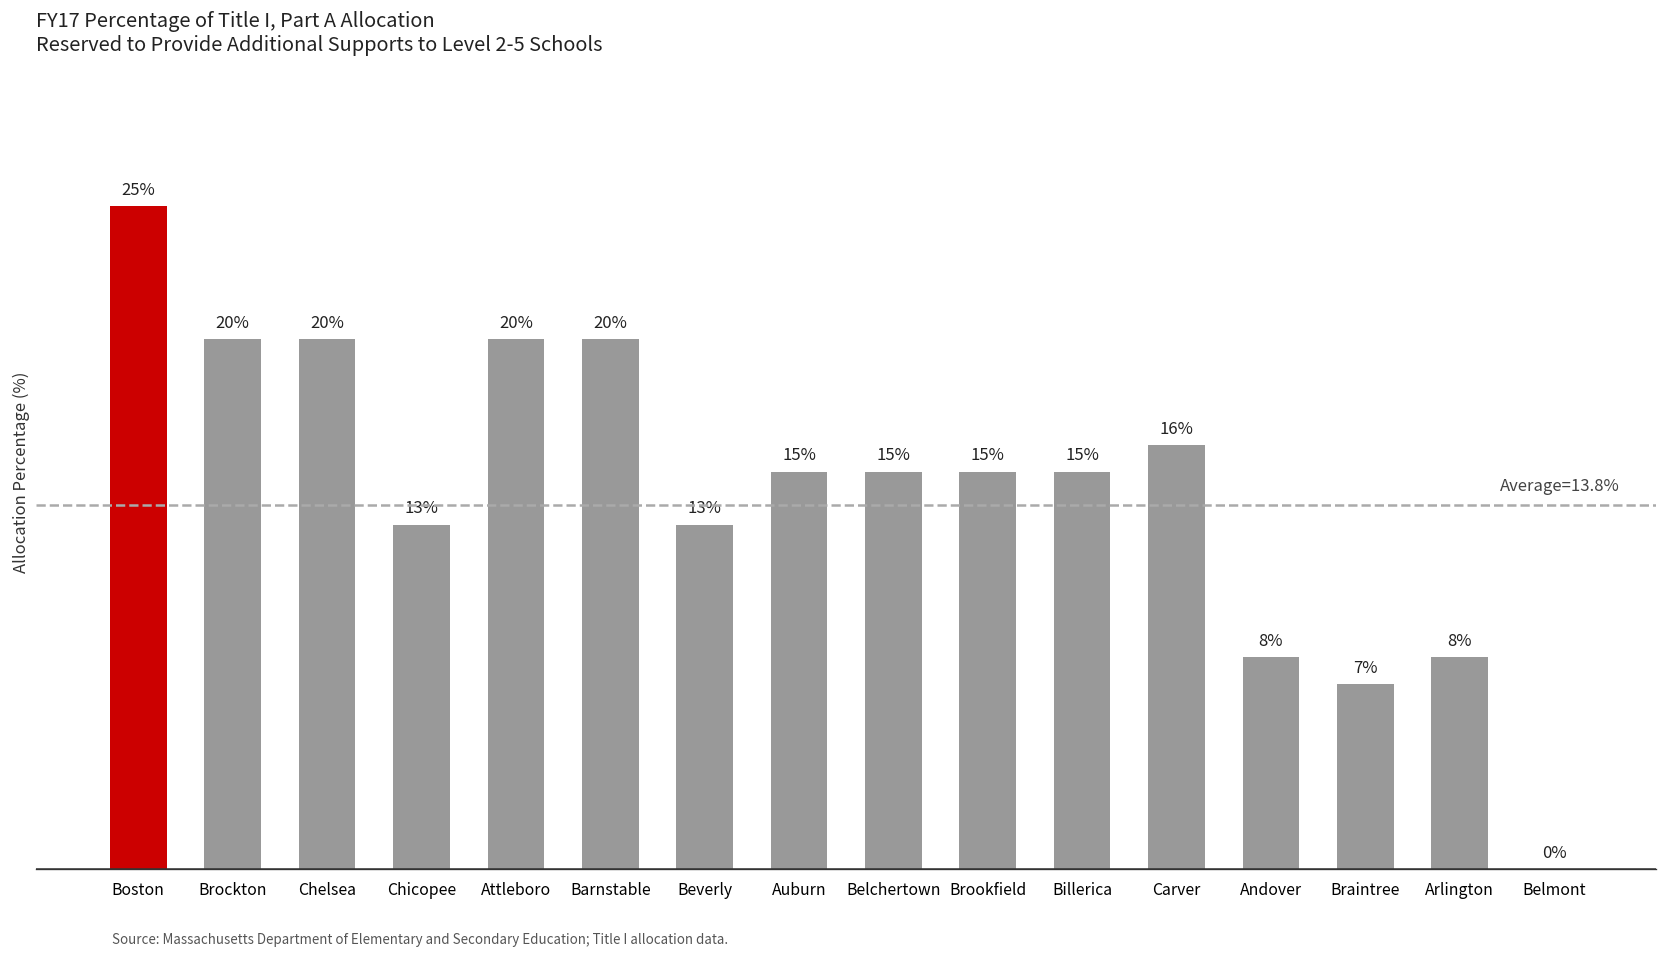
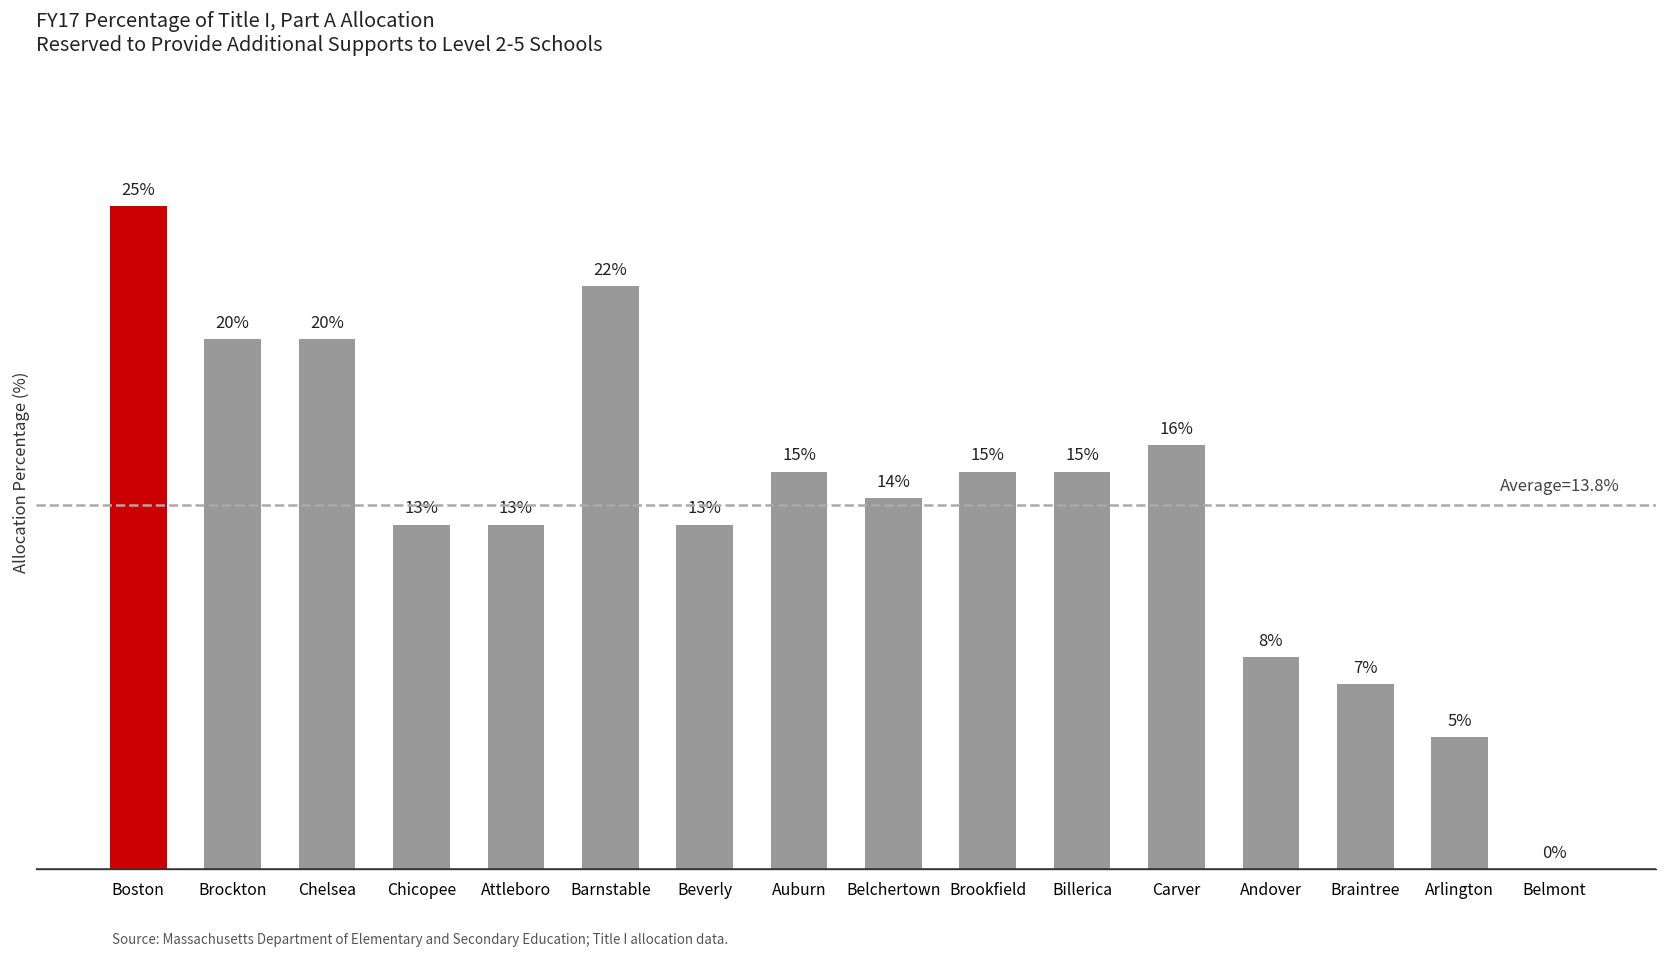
Attleboro: 20% -> 13%
Barnstable: 20% -> 22%
Belchertown: 15% -> 14%
Arlington: 8% -> 5%
